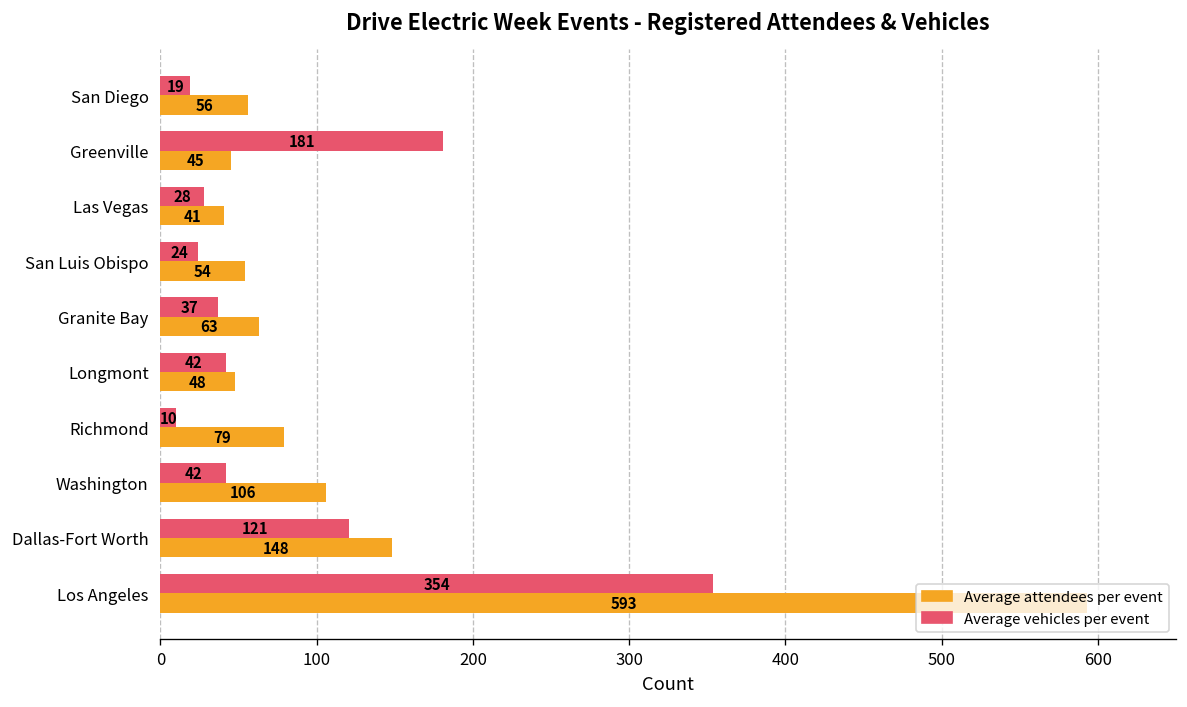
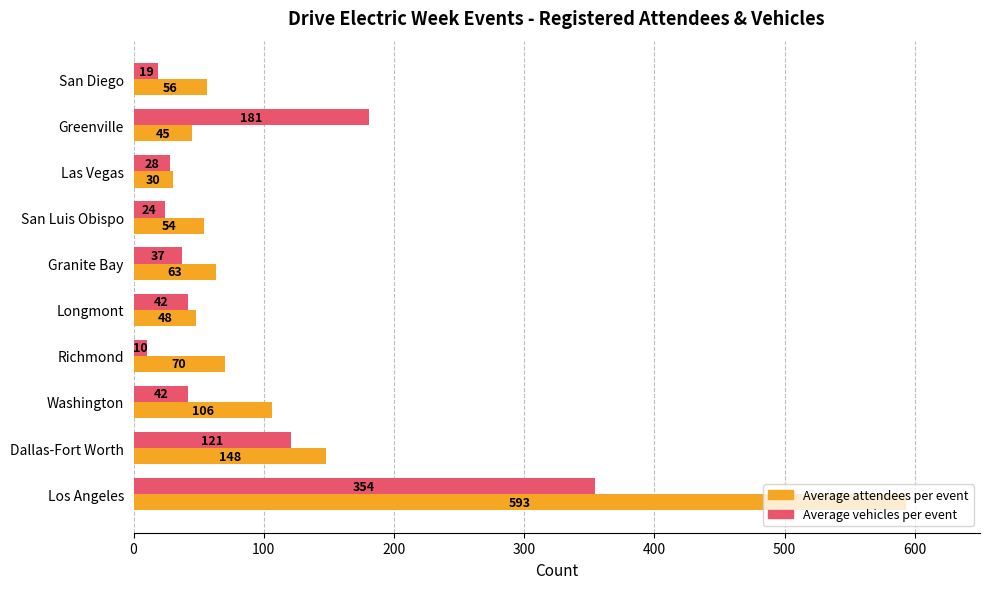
Average attendees per event, Las Vegas: 41 -> 30
Average attendees per event, Richmond: 79 -> 70
